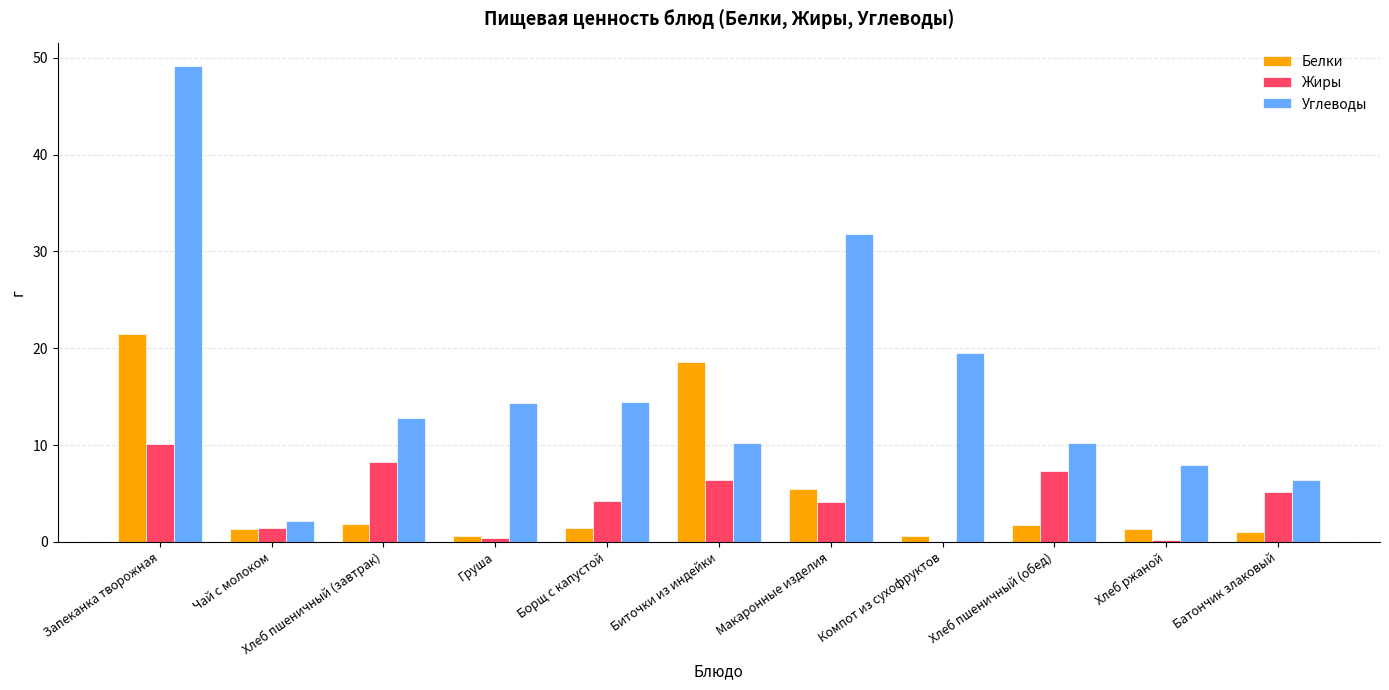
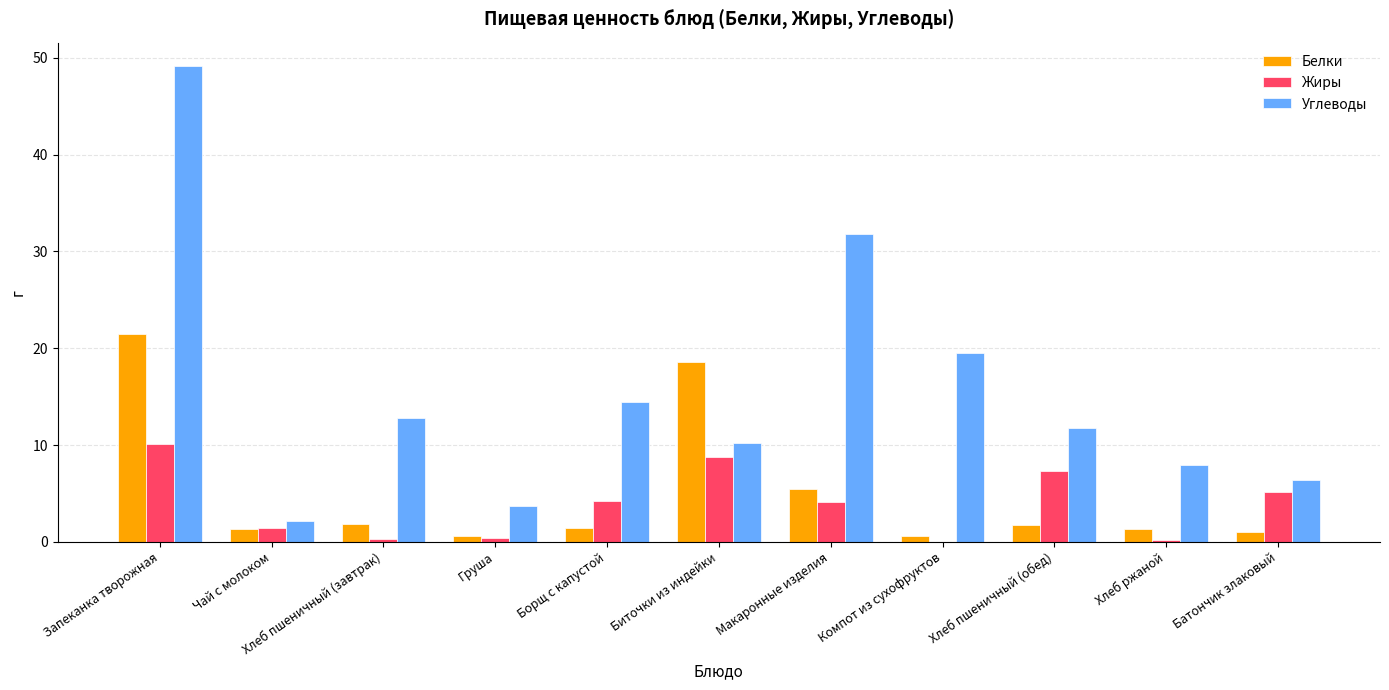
Жиры, Хлеб пшеничный (завтрак): 8 -> 0
Углеводы, Груша: 14 -> 4
Жиры, Биточки из индейки: 6 -> 9
Углеводы, Хлеб пшеничный (обед): 10 -> 12
